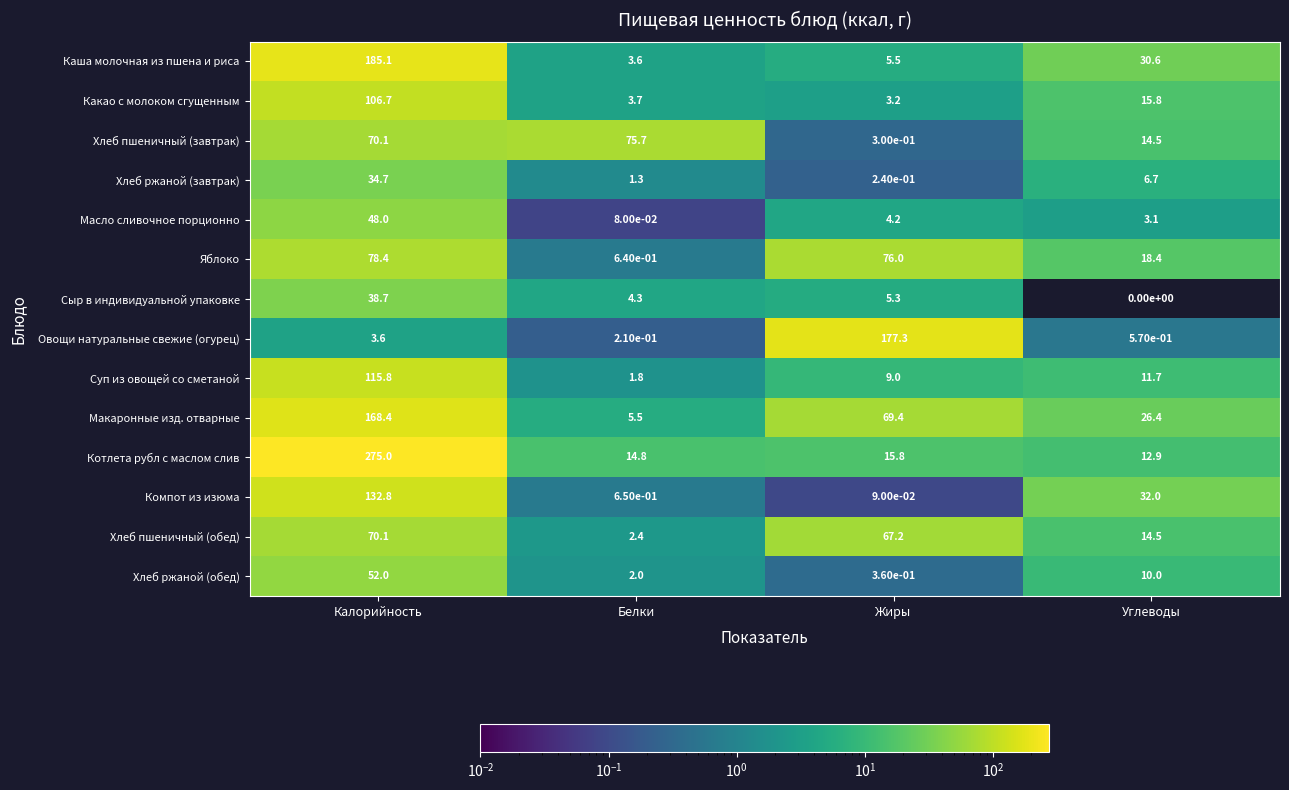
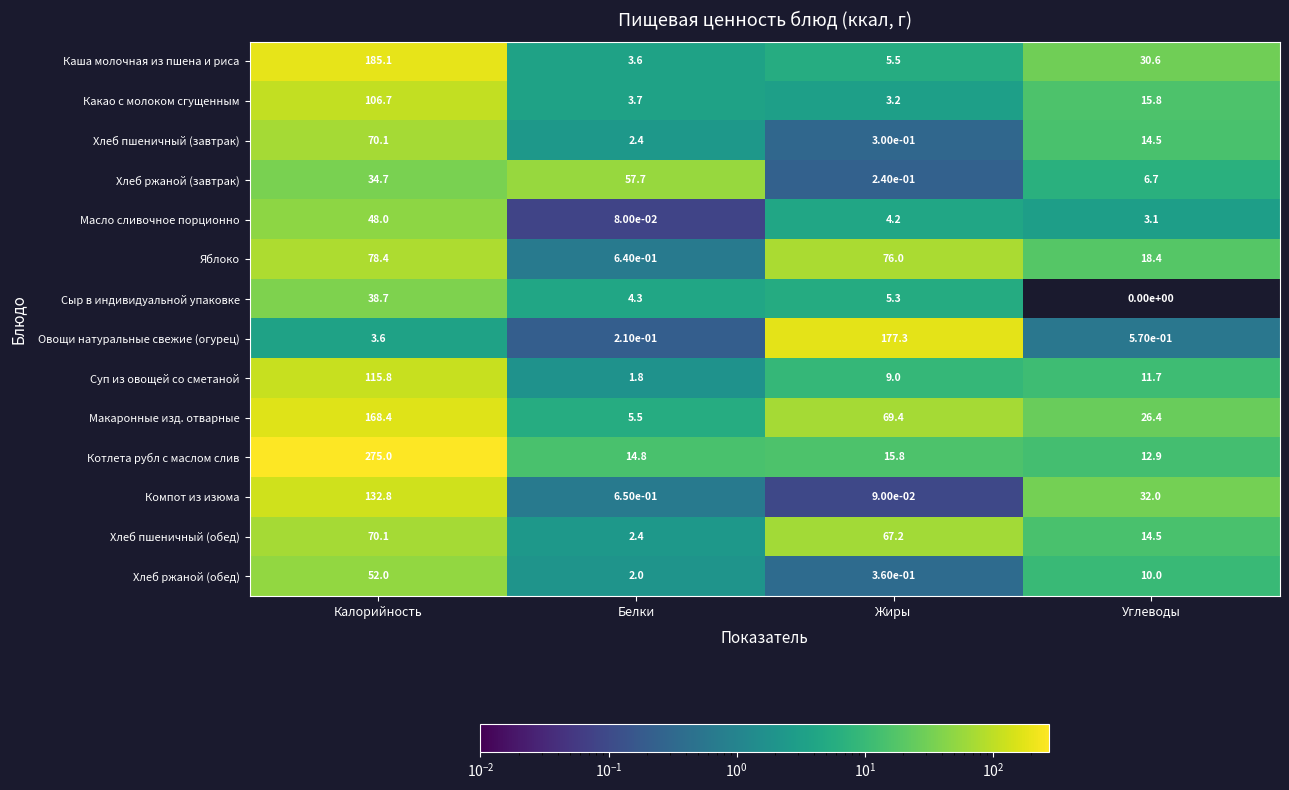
Хлеб пшеничный (завтрак), Белки: 75.7 -> 2.4
Хлеб ржаной (завтрак), Белки: 1.3 -> 57.7
